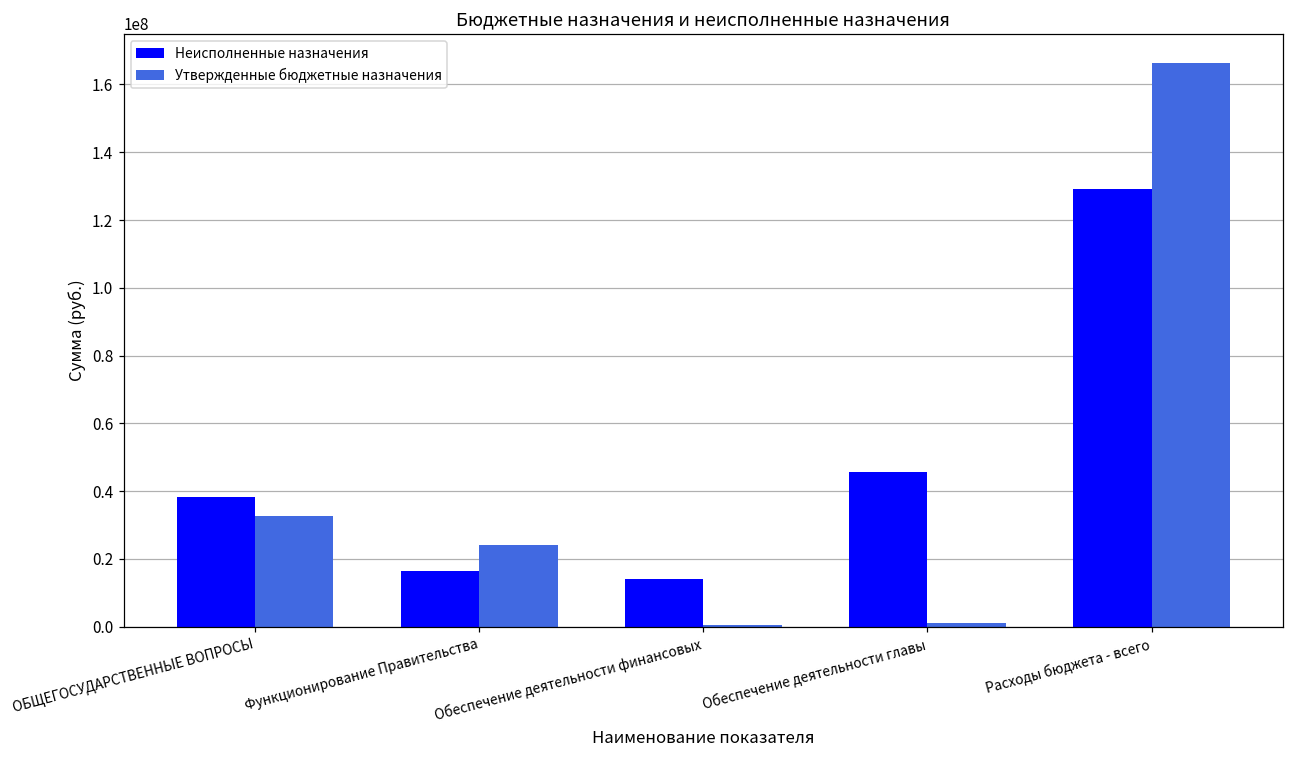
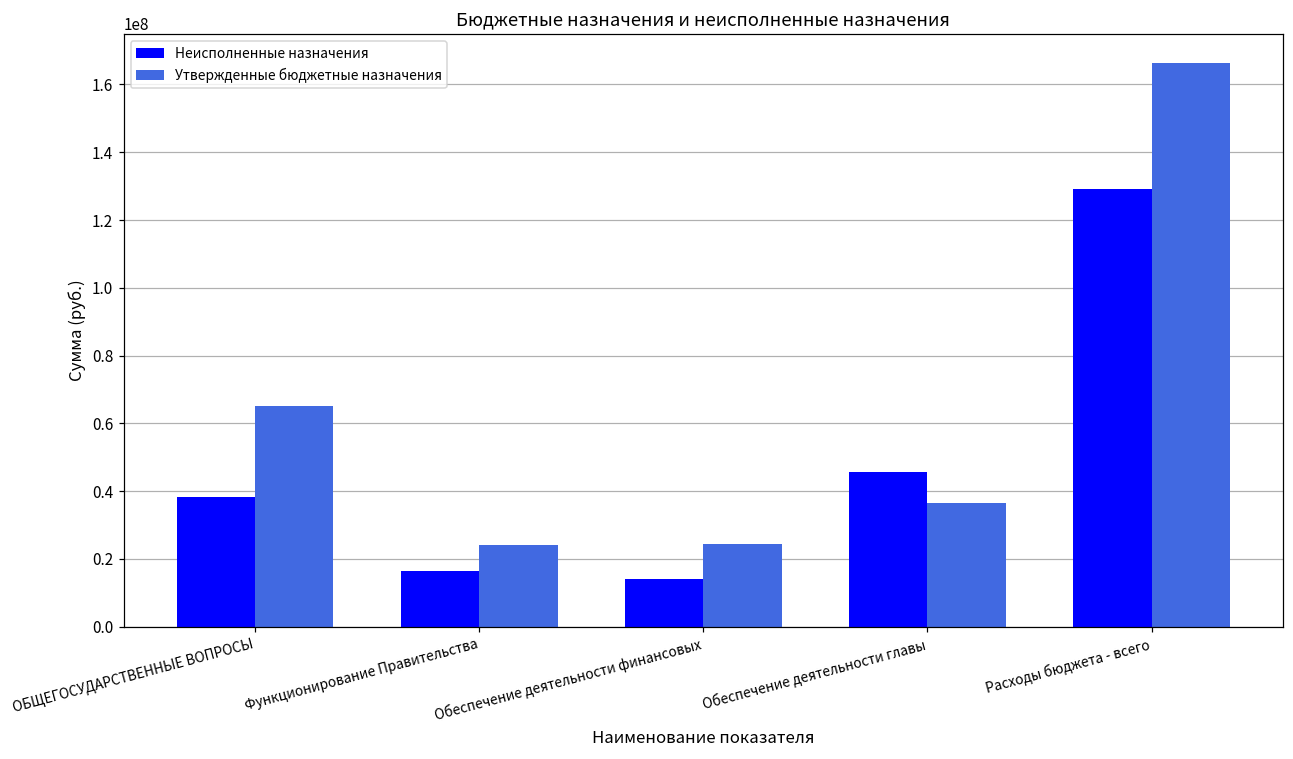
Утвержденные бюджетные назначения, ОБЩЕГОСУДАРСТВЕННЫЕ ВОПРОСЫ: 33000000 -> 65000000
Утвержденные бюджетные назначения, Обеспечение деятельности финансовых: 0 -> 24000000
Утвержденные бюджетные назначения, Обеспечение деятельности главы: 1000000 -> 36000000
